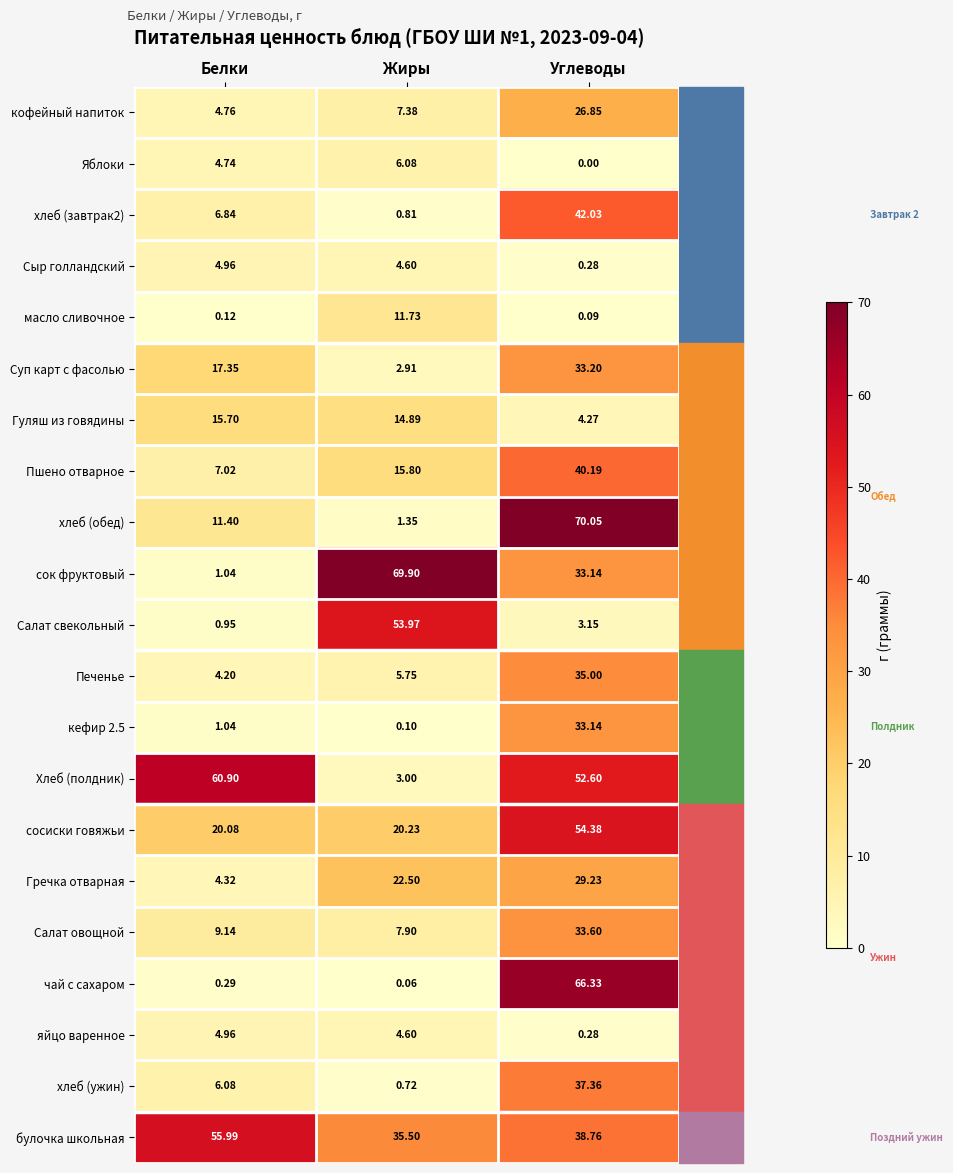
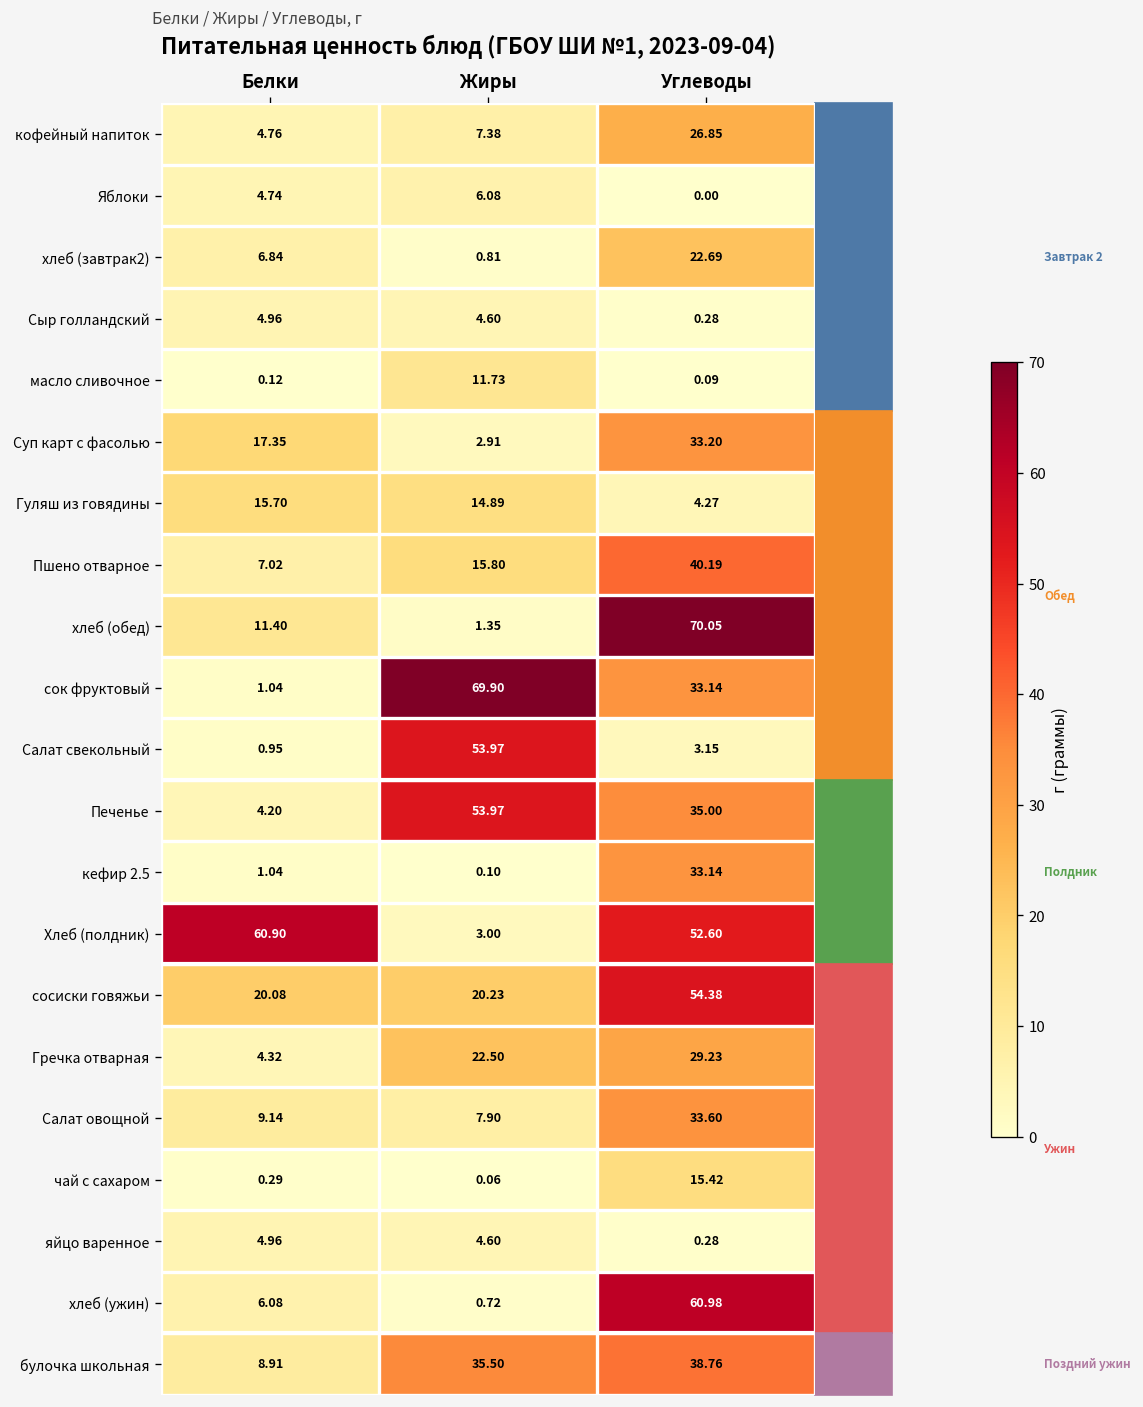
хлеб (завтрак2), Углеводы: 42.03 -> 22.69
Печенье, Жиры: 5.75 -> 53.97
чай с сахаром, Углеводы: 66.33 -> 15.42
хлеб (ужин), Углеводы: 37.36 -> 60.98
булочка школьная, Белки: 55.99 -> 8.91
